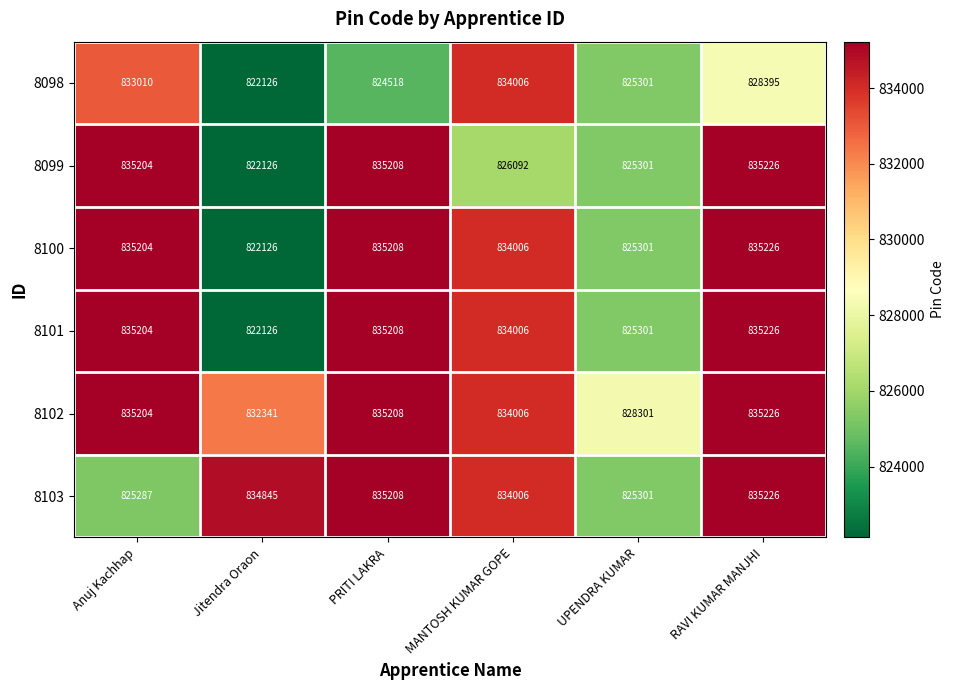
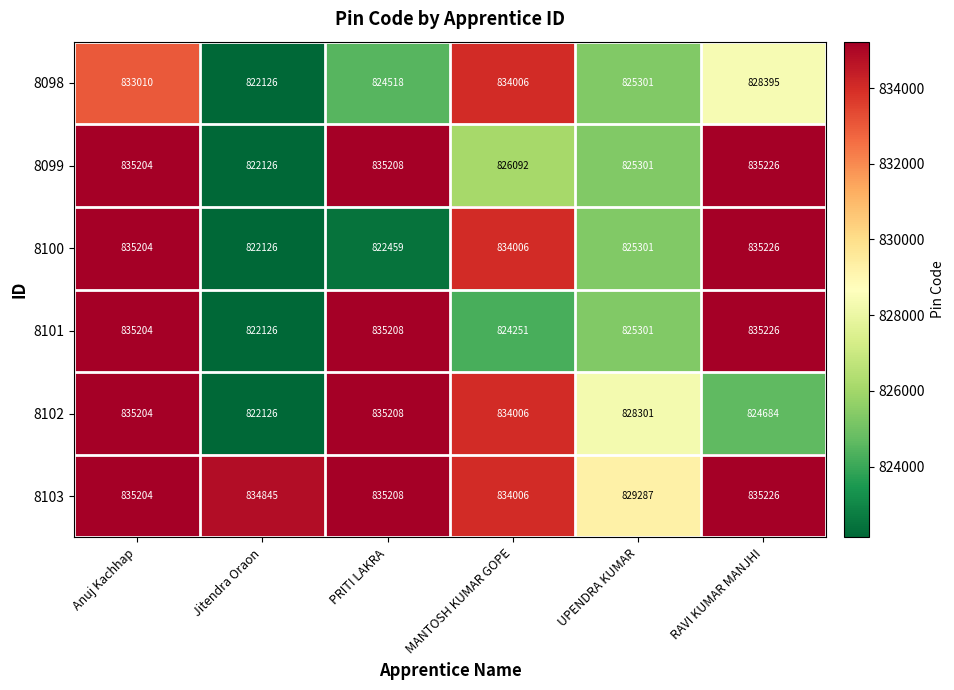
8100, PRITI LAKRA: 835208 -> 822459
8101, MANTOSH KUMAR GOPE: 834006 -> 824251
8102, Jitendra Oraon: 832341 -> 822126
8102, RAVI KUMAR MANJHI: 835226 -> 824684
8103, Anuj Kachhap: 825287 -> 835204
8103, UPENDRA KUMAR: 825301 -> 829287
